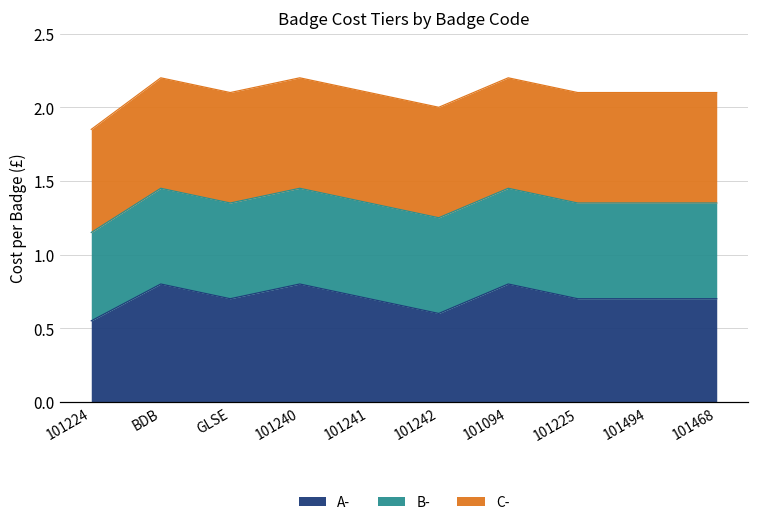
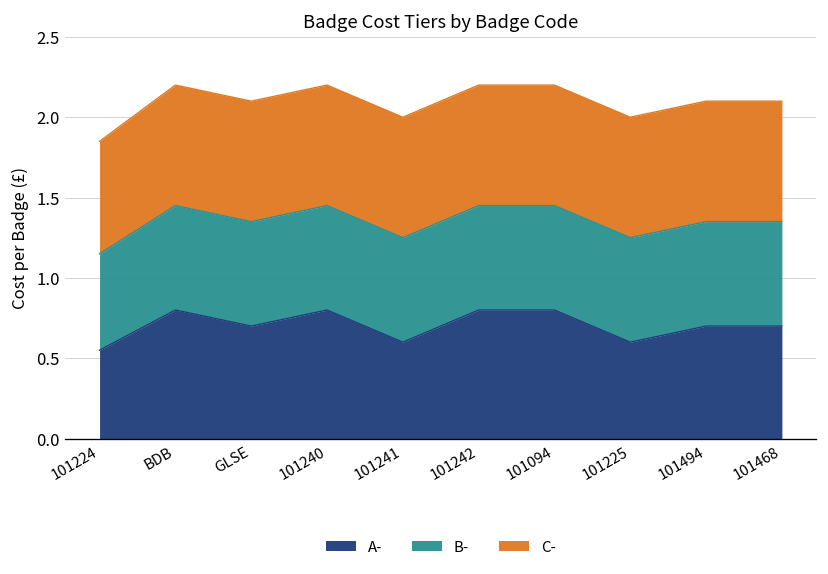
A-, 101241: 0.7 -> 0.6
A-, 101242: 0.6 -> 0.8
A-, 101225: 0.7 -> 0.6
